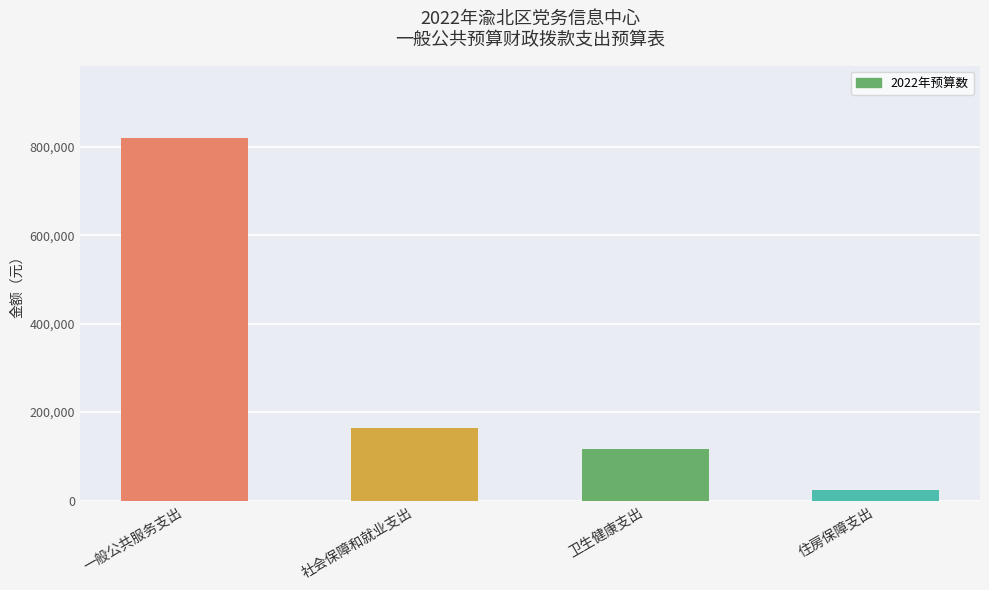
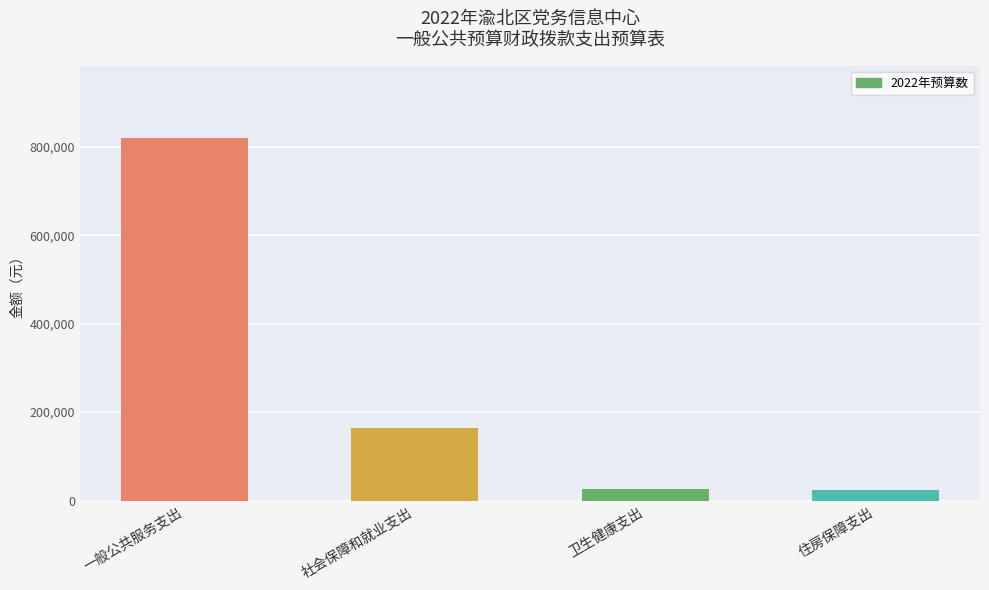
卫生健康支出: 120,000 -> 30,000
